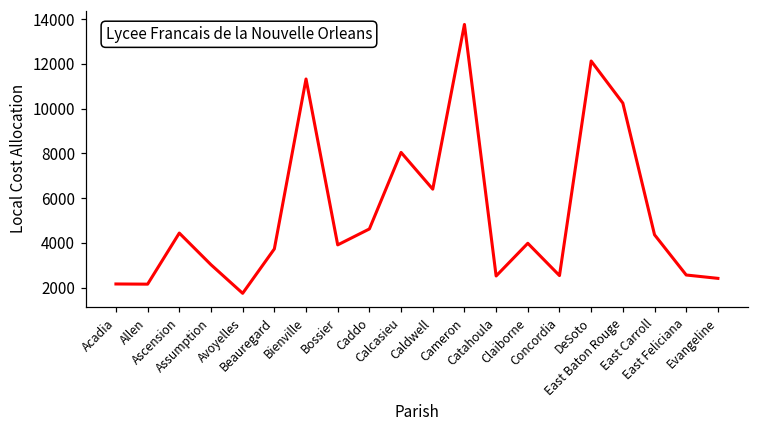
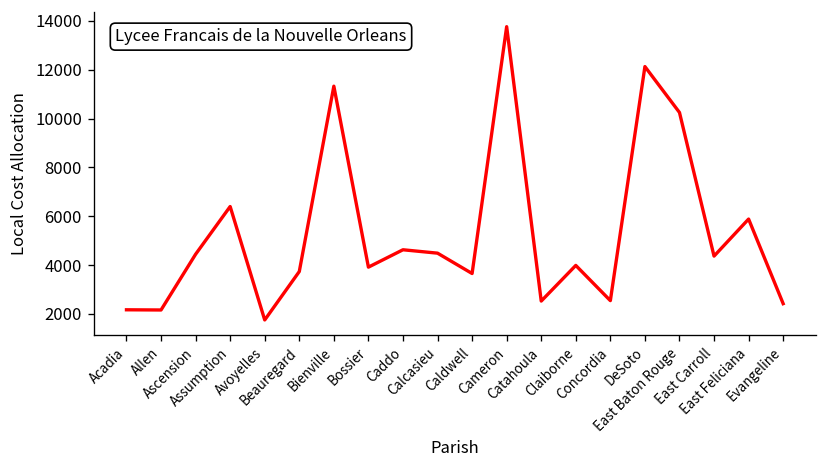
Assumption: 3000 -> 6400
Calcasieu: 8000 -> 4500
Caldwell: 6400 -> 3700
East Feliciana: 2600 -> 5900
